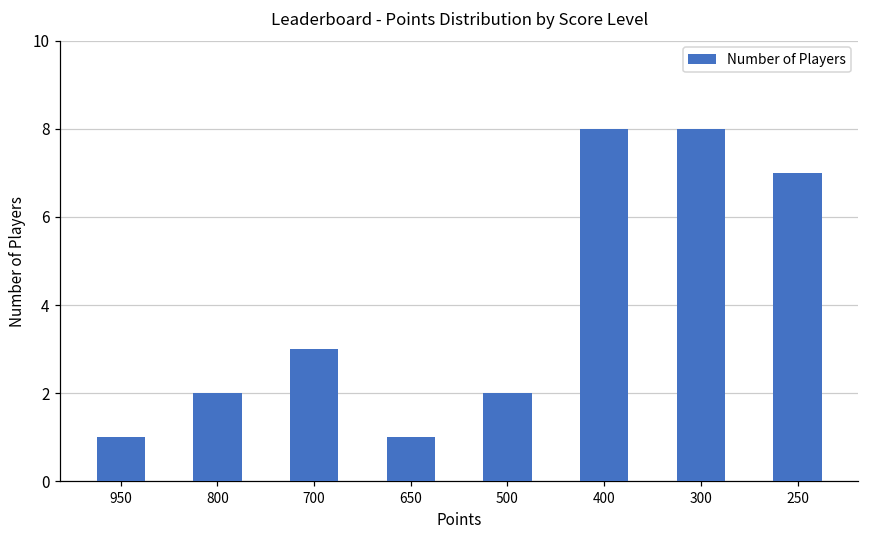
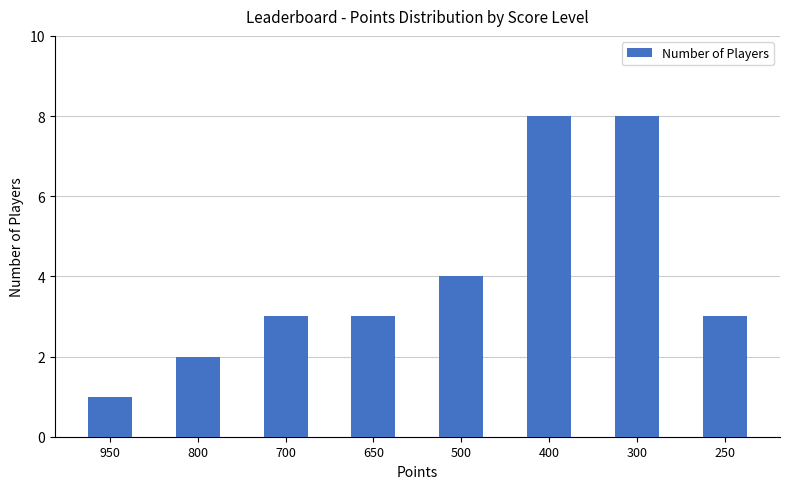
650: 1 -> 3
500: 2 -> 4
250: 7 -> 3
